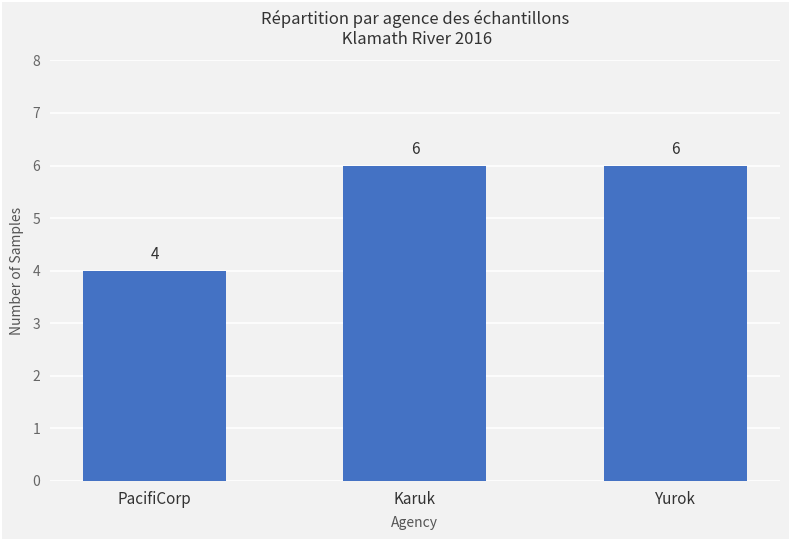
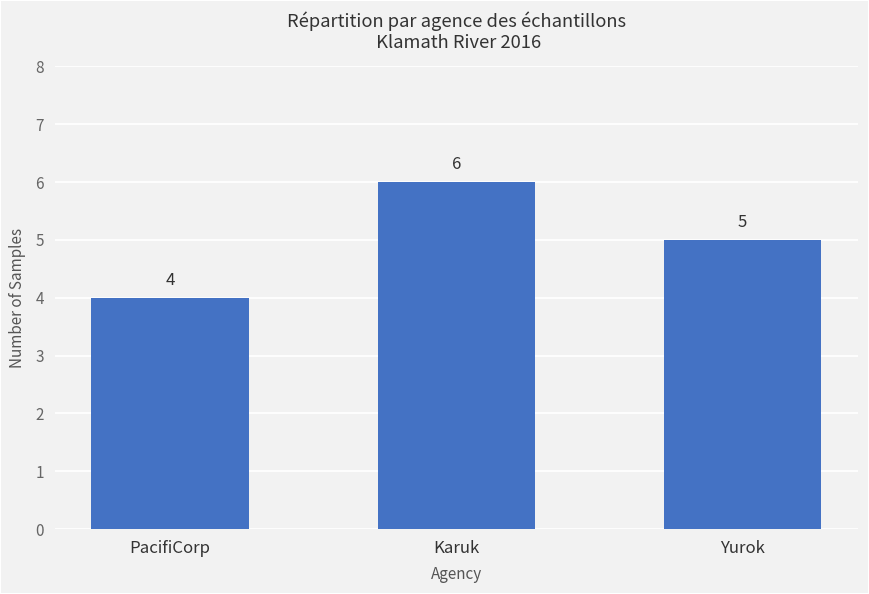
Yurok: 6 -> 5
